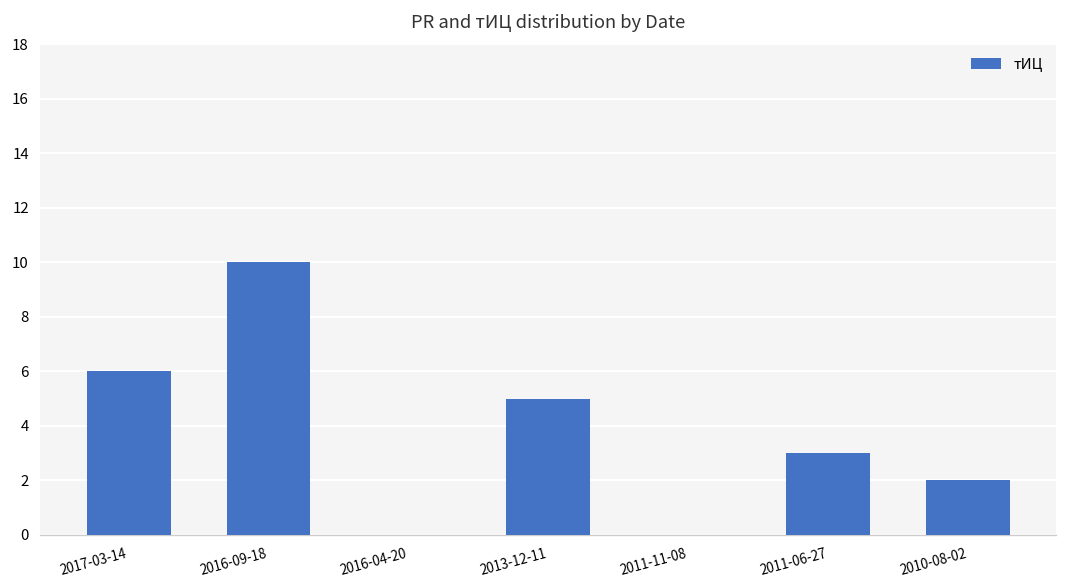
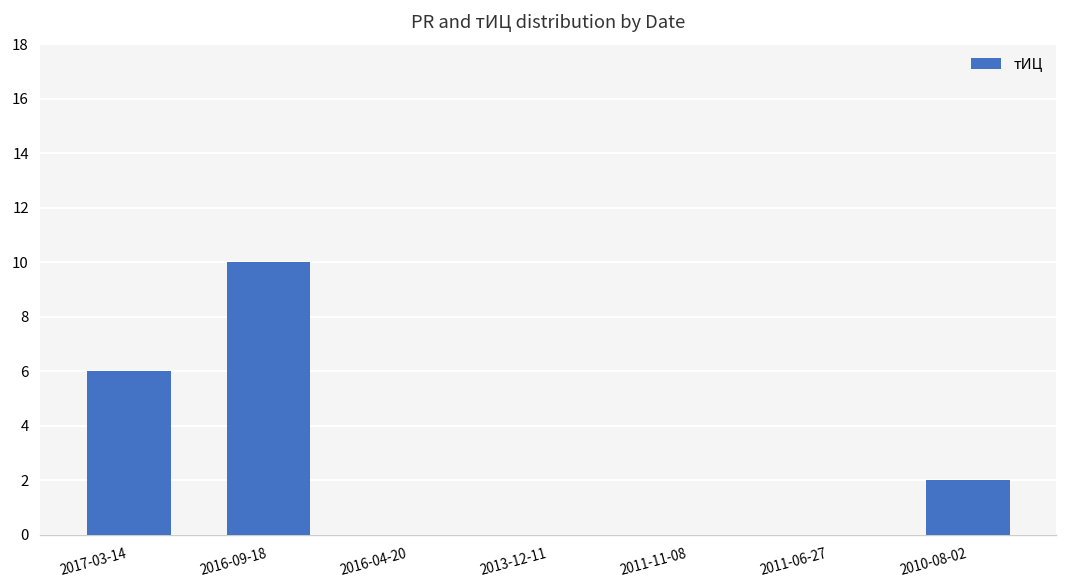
2013-12-11: 5 -> 0
2011-06-27: 3 -> 0
